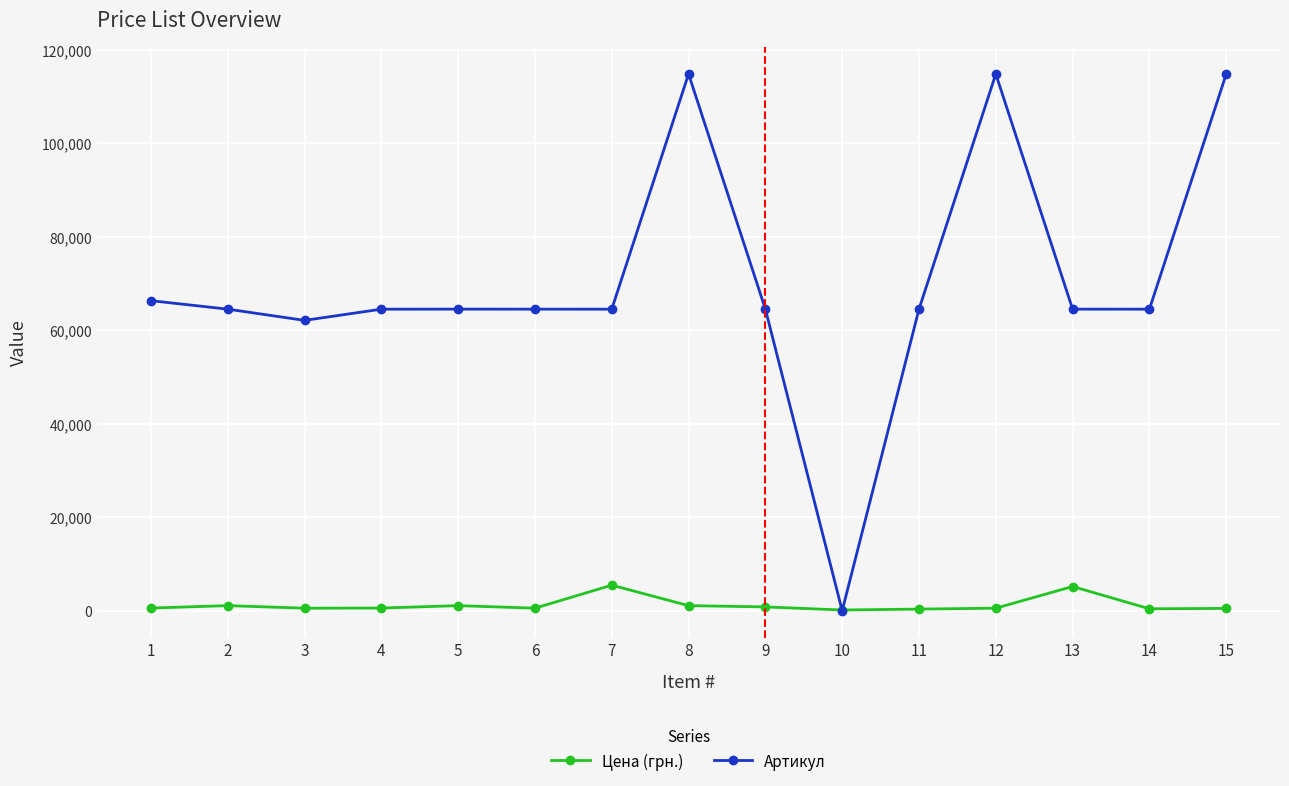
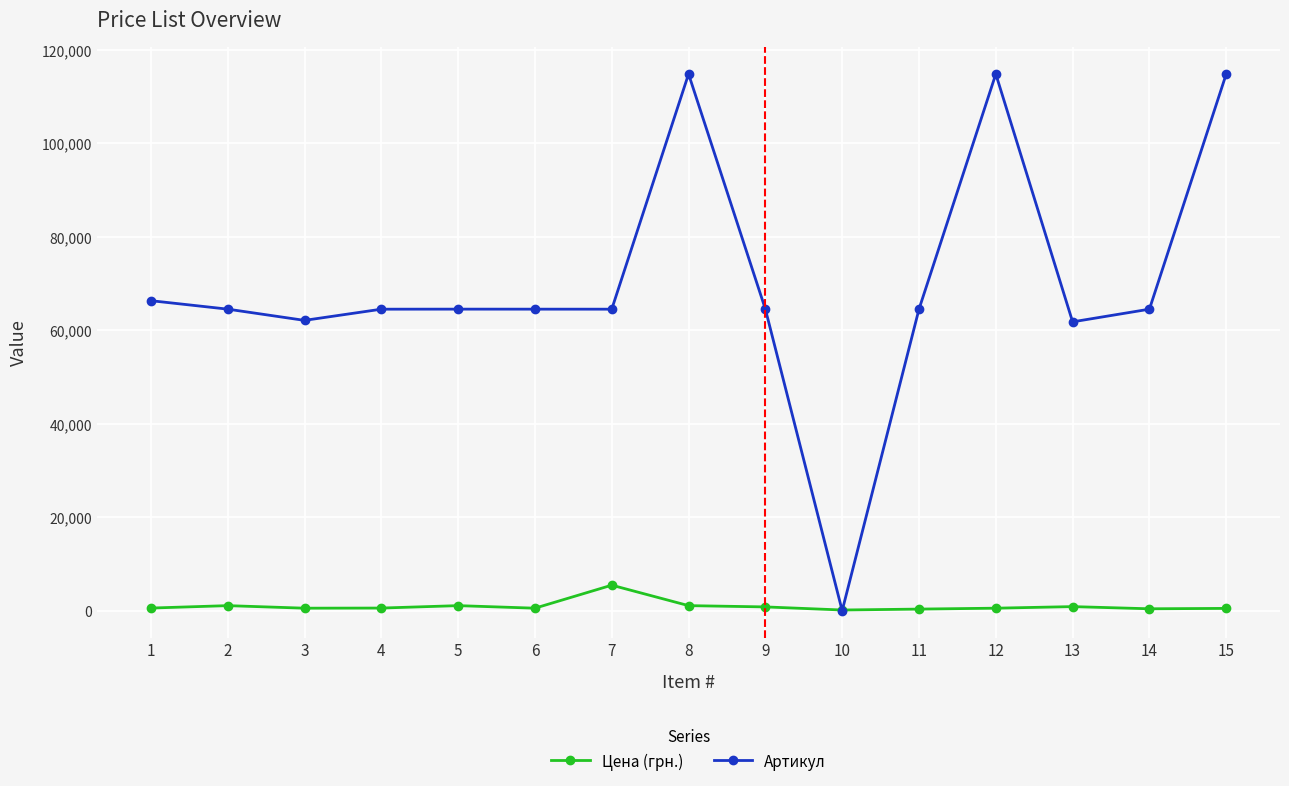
Цена (грн.), 13: 5,000 -> 1,000
Артикул, 13: 65,000 -> 62,000
